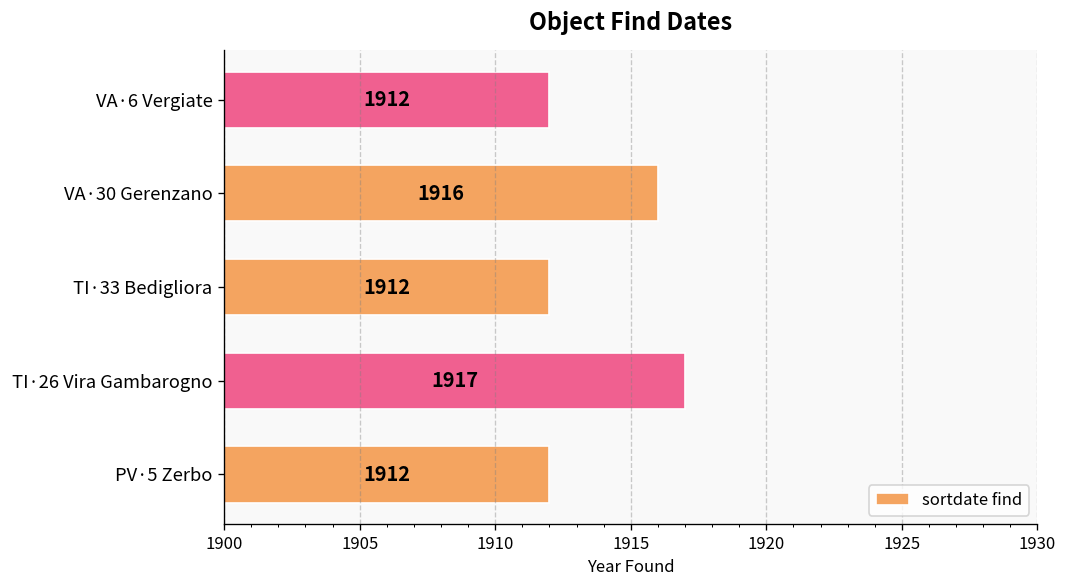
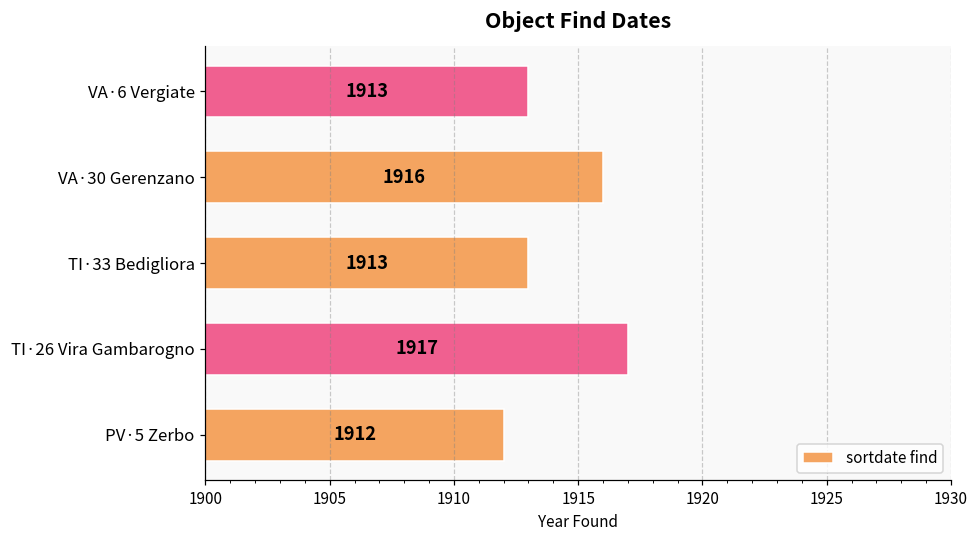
VA·6 Vergiate: 1912 -> 1913
TI·33 Bedigliora: 1912 -> 1913
